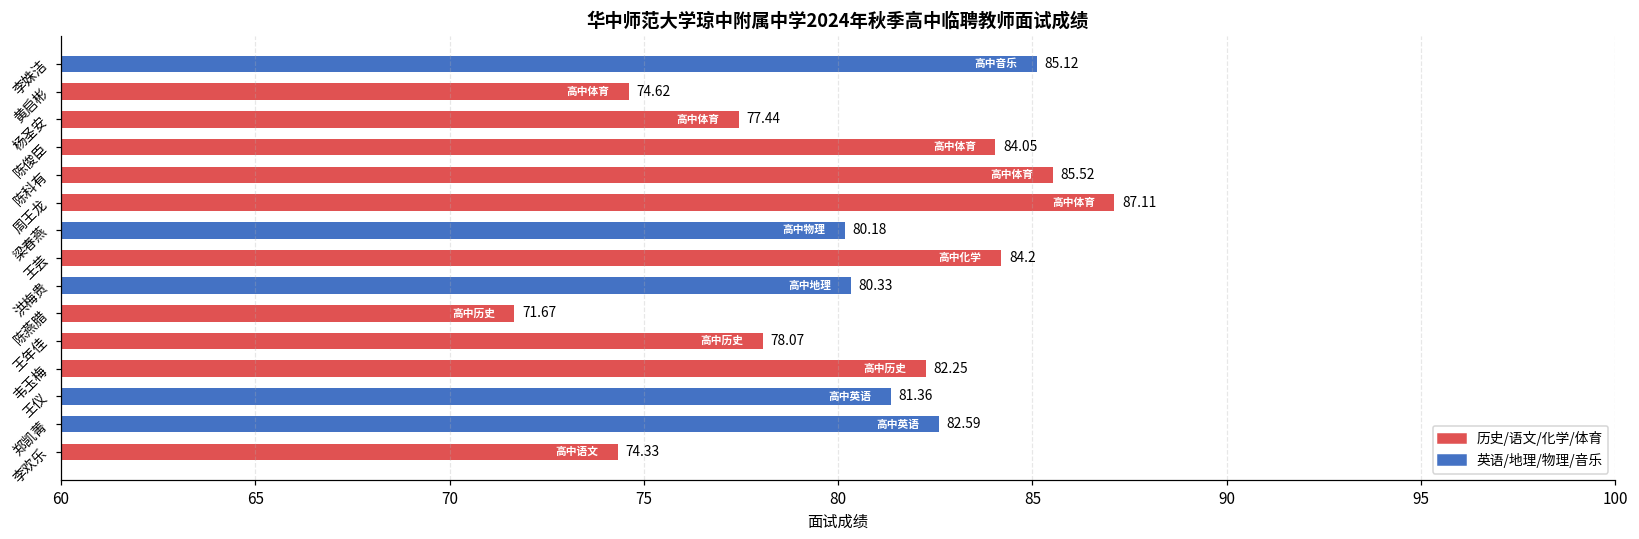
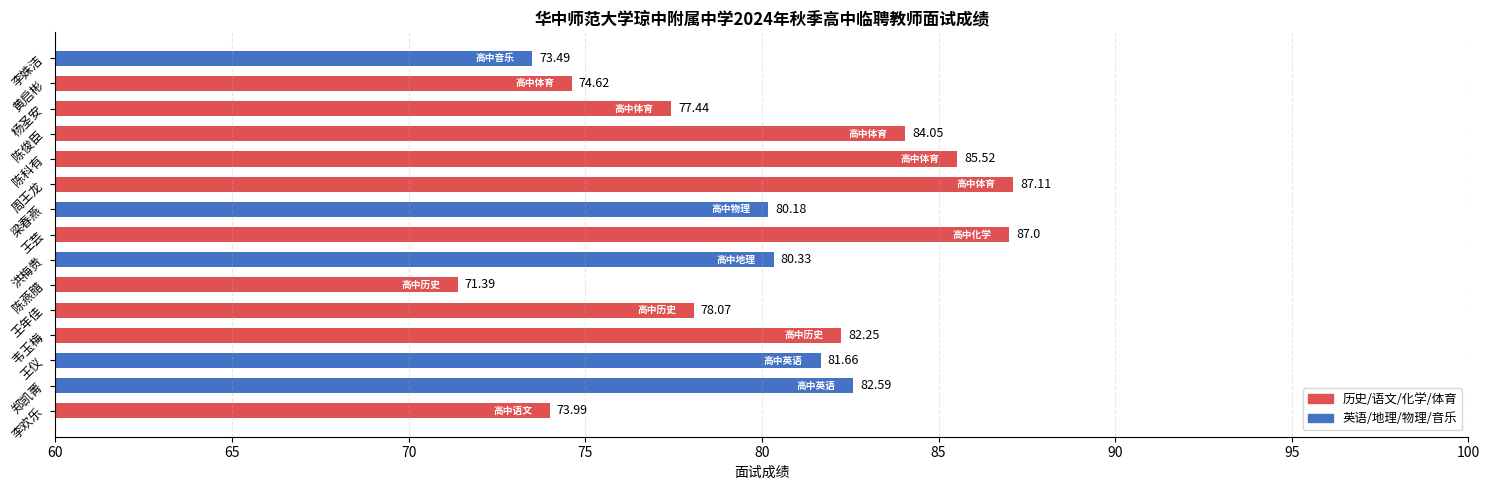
李姝洁: 85.12 -> 73.49
王芸: 84.2 -> 87.0
陈燕腊: 71.67 -> 71.39
王仪: 81.36 -> 81.66
李欢乐: 74.33 -> 73.99
